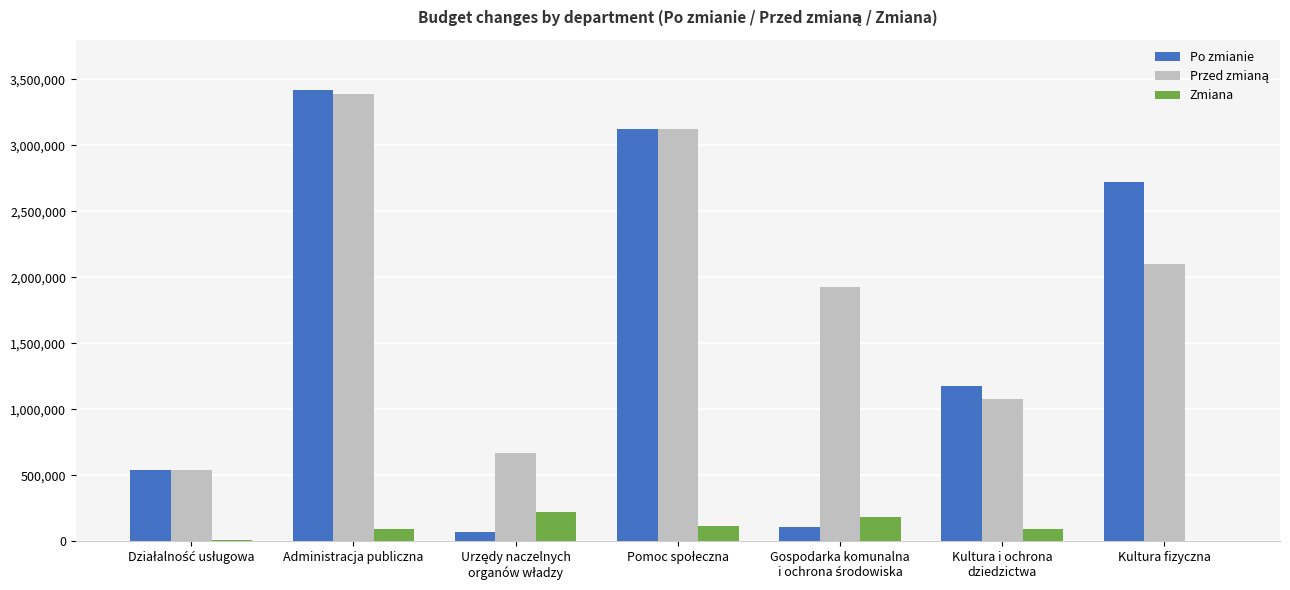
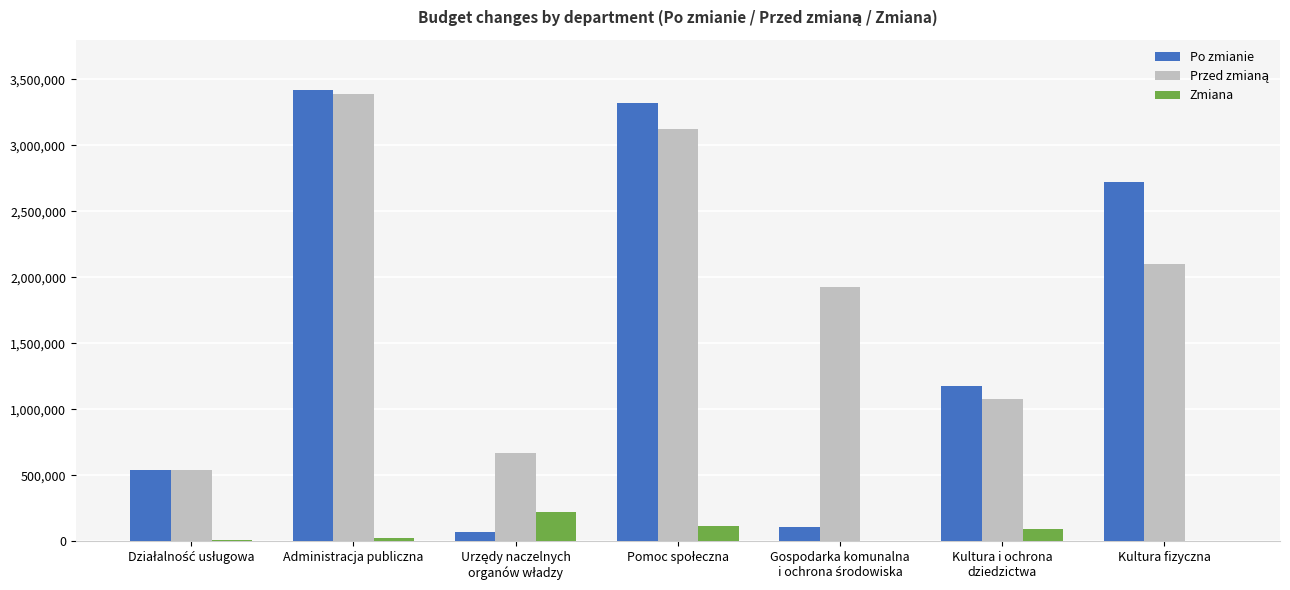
Zmiana, Administracja publiczna: 100,000 -> 30,000
Po zmianie, Pomoc społeczna: 3,130,000 -> 3,320,000
Zmiana, Gospodarka komunalna i ochrona środowiska: 180,000 -> 0
